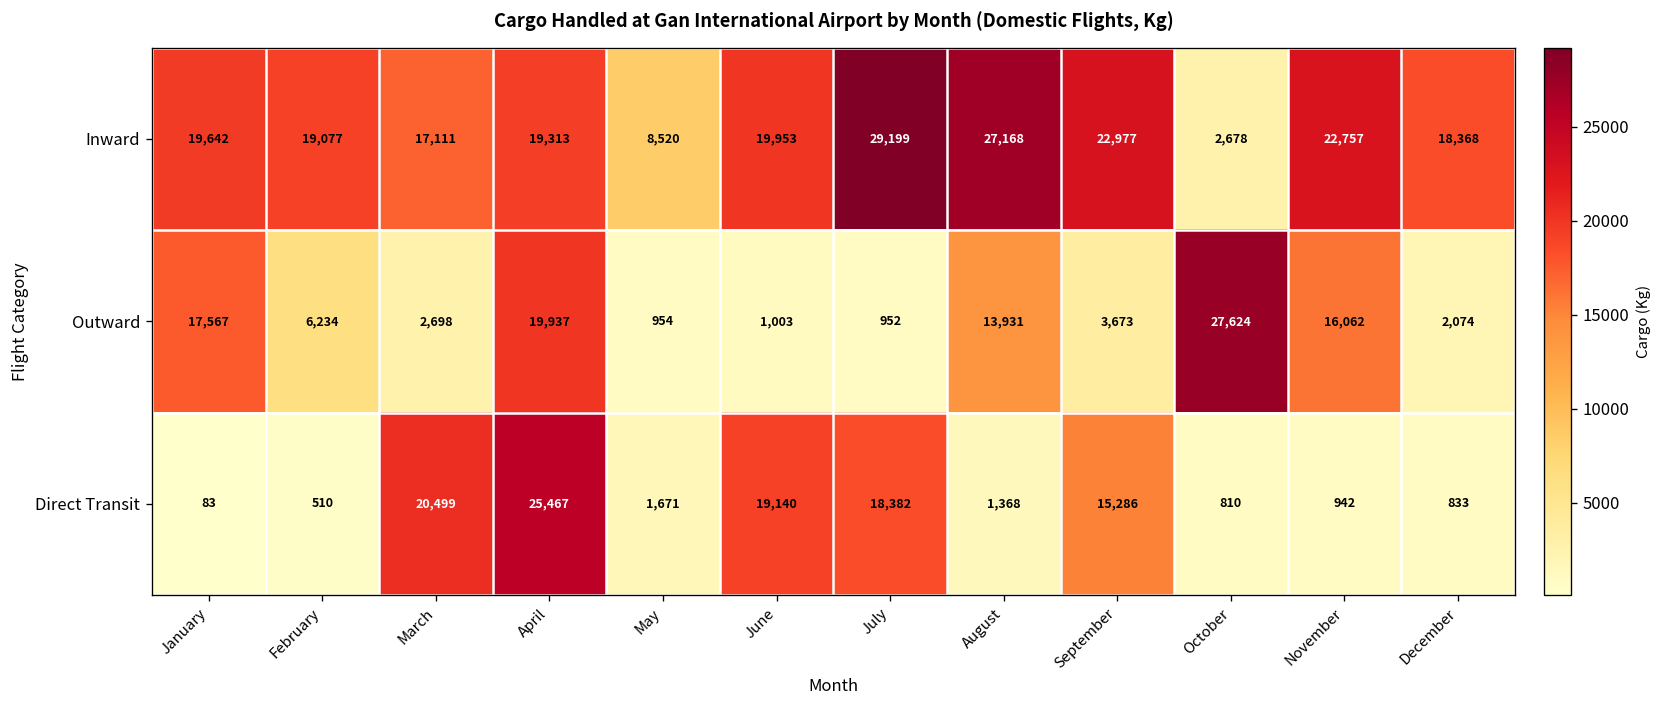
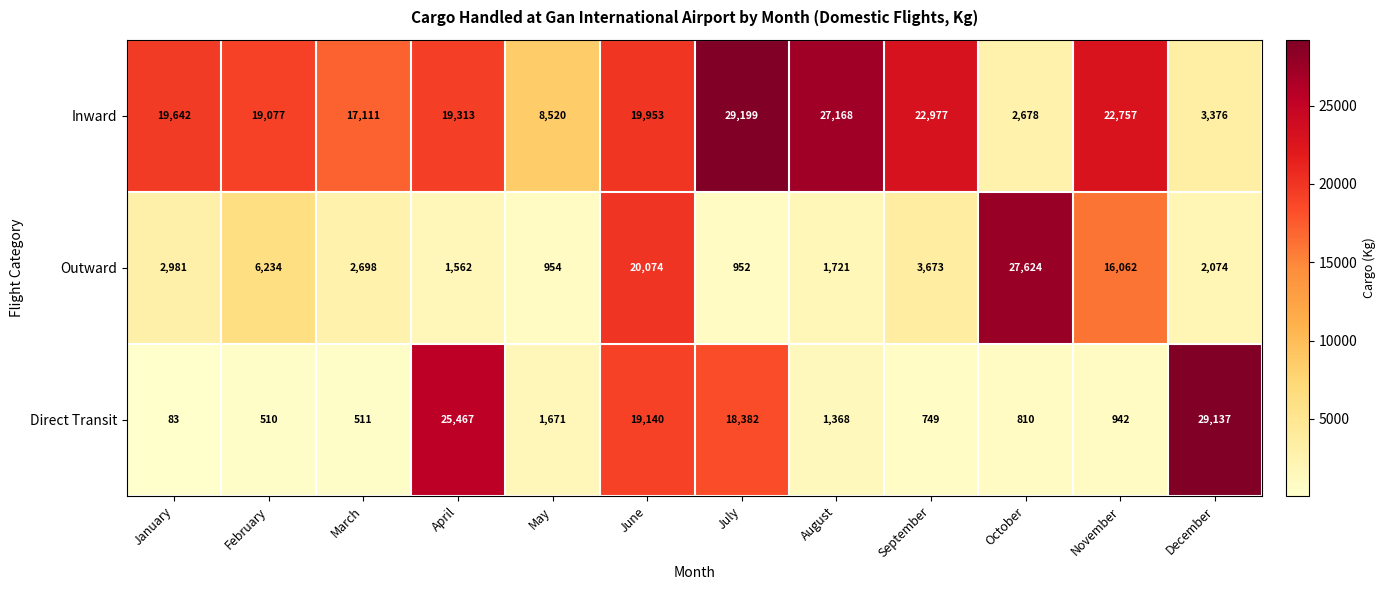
Inward, December: 18,368 -> 3,376
Outward, January: 17,567 -> 2,981
Outward, April: 19,937 -> 1,562
Outward, June: 1,003 -> 20,074
Outward, August: 13,931 -> 1,721
Direct Transit, March: 20,499 -> 511
Direct Transit, September: 15,286 -> 749
Direct Transit, December: 833 -> 29,137
